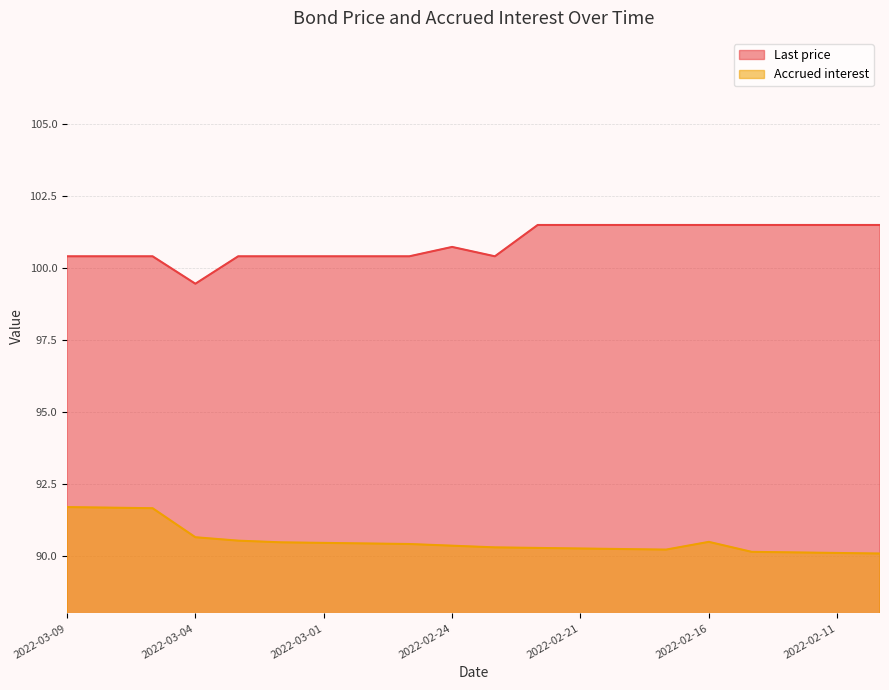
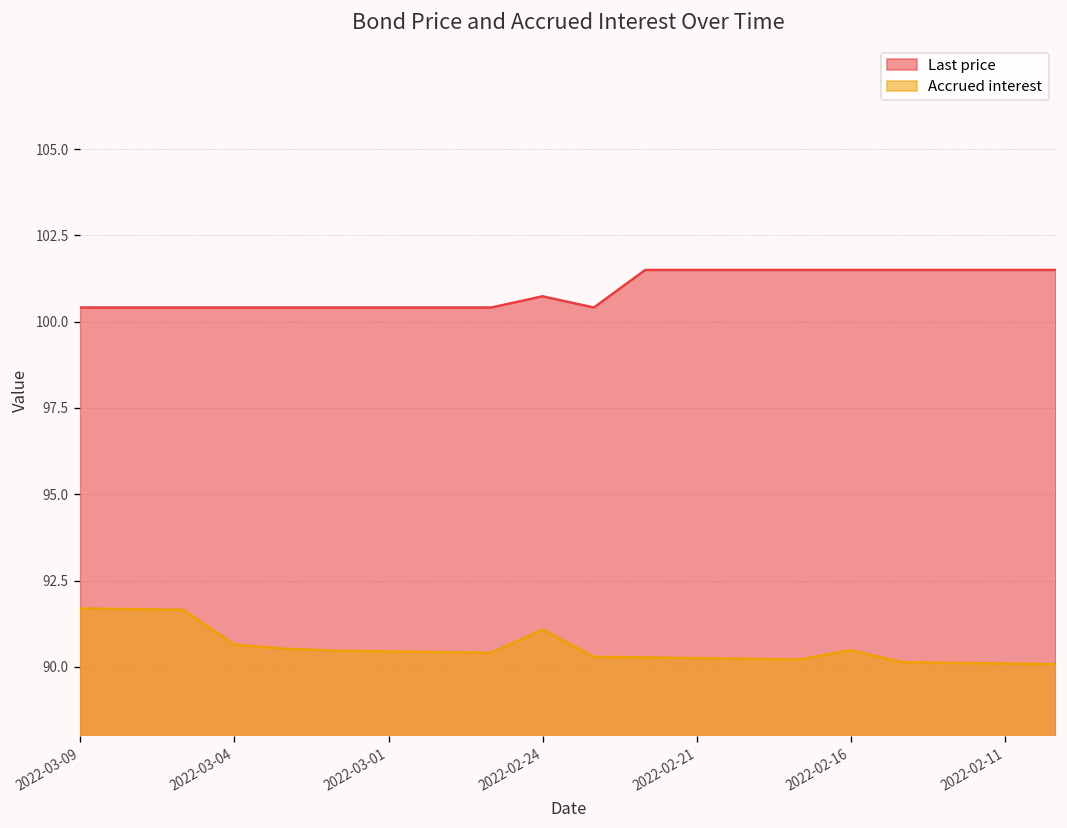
Last price, 2022-03-04: 99.5 -> 100.4
Accrued interest, 2022-02-24: 90.4 -> 91.1
